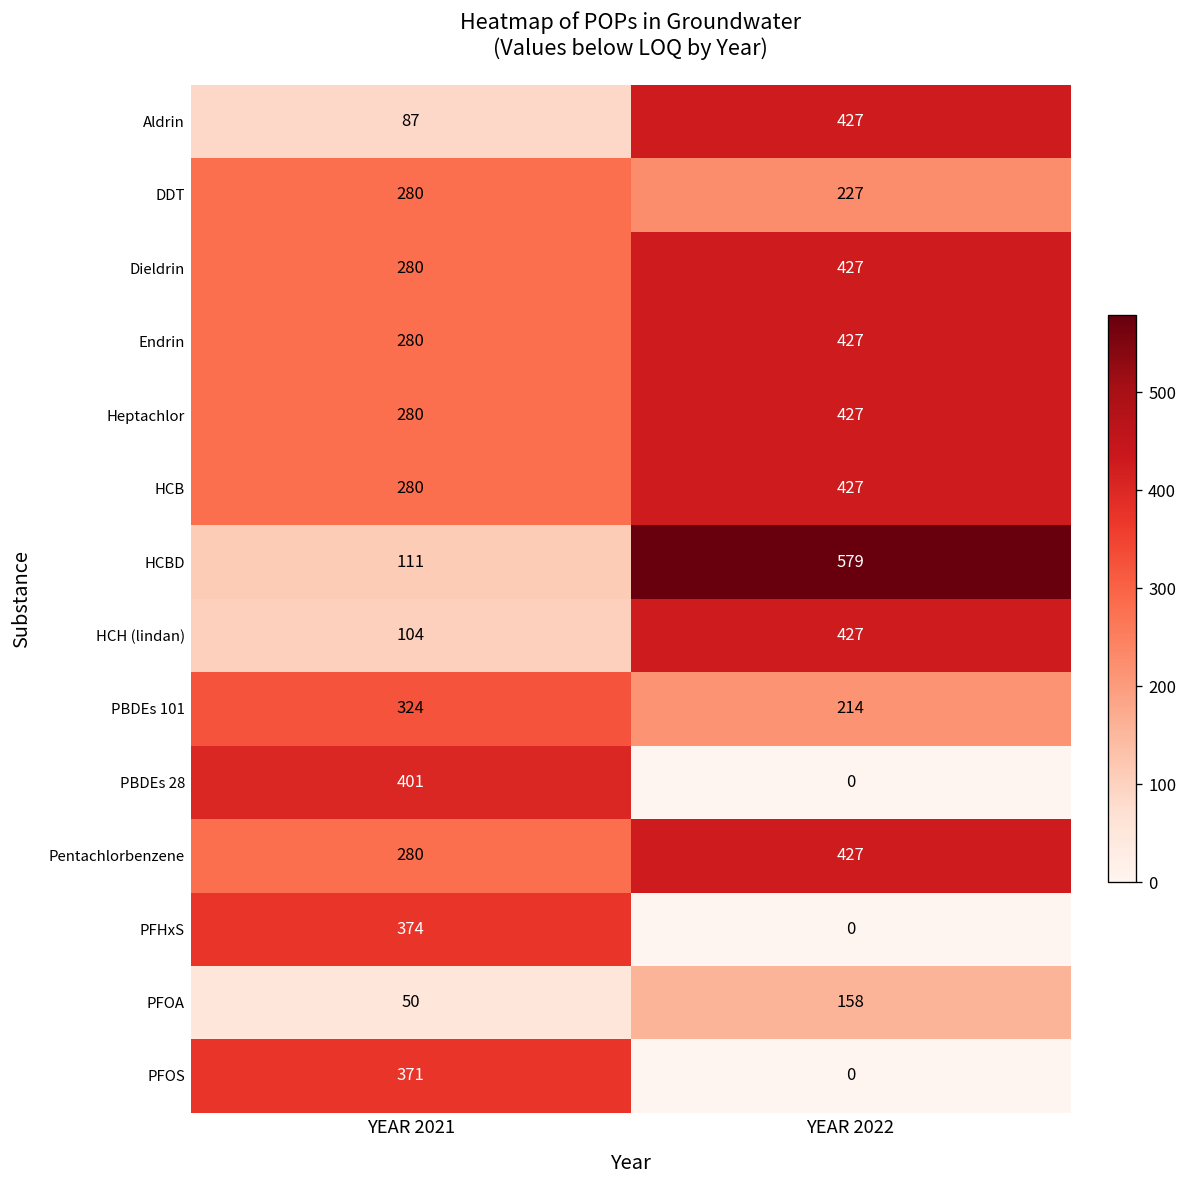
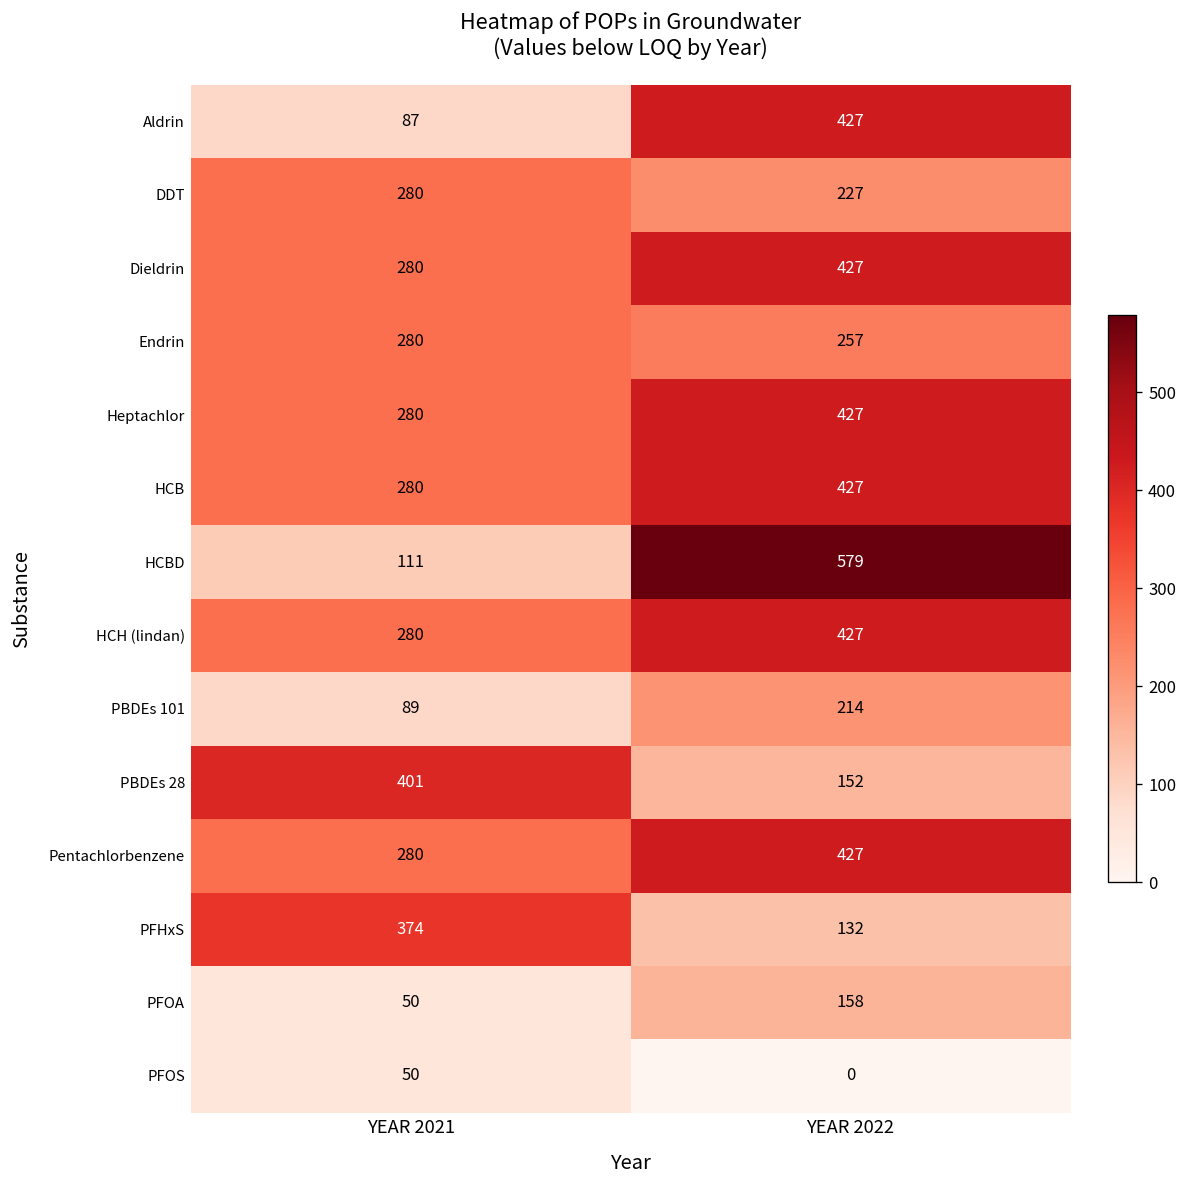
Endrin, YEAR 2022: 427 -> 257
HCH (lindan), YEAR 2021: 104 -> 280
PBDEs 101, YEAR 2021: 324 -> 89
PBDEs 28, YEAR 2022: 0 -> 152
PFHxS, YEAR 2022: 0 -> 132
PFOS, YEAR 2021: 371 -> 50
